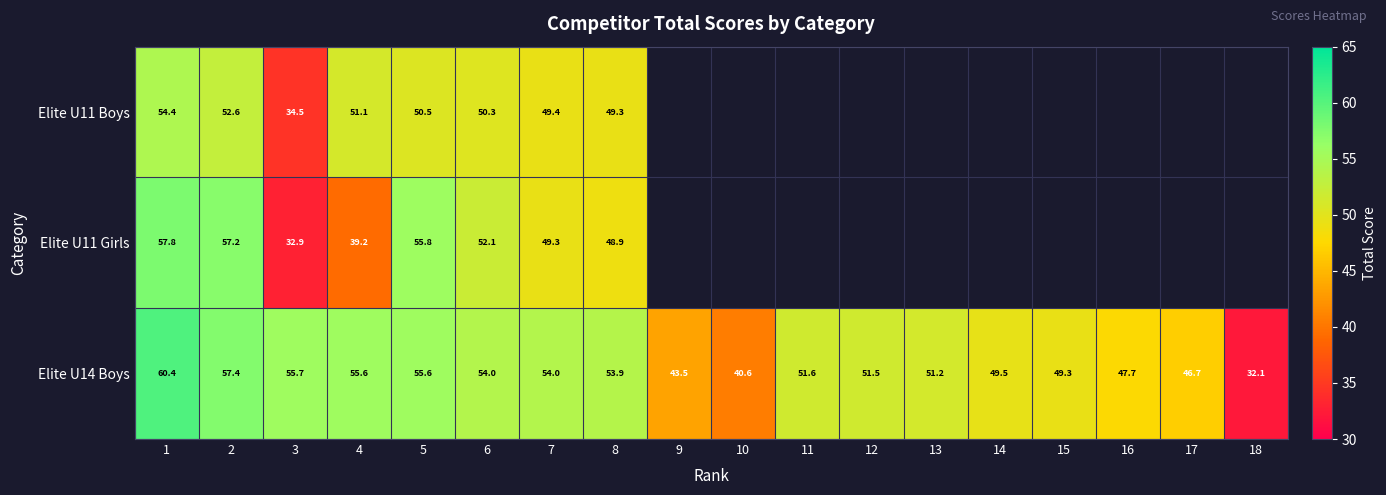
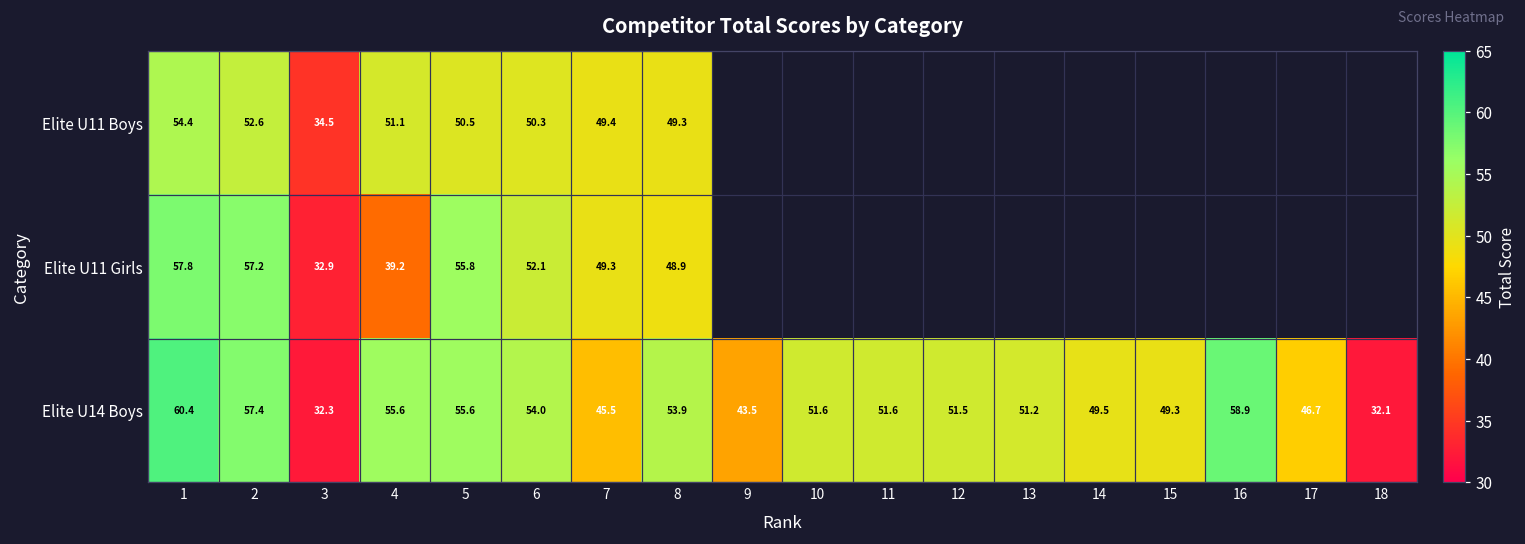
Elite U14 Boys, 3: 55.7 -> 32.3
Elite U14 Boys, 7: 54.0 -> 45.5
Elite U14 Boys, 10: 40.6 -> 51.6
Elite U14 Boys, 16: 47.7 -> 58.9
